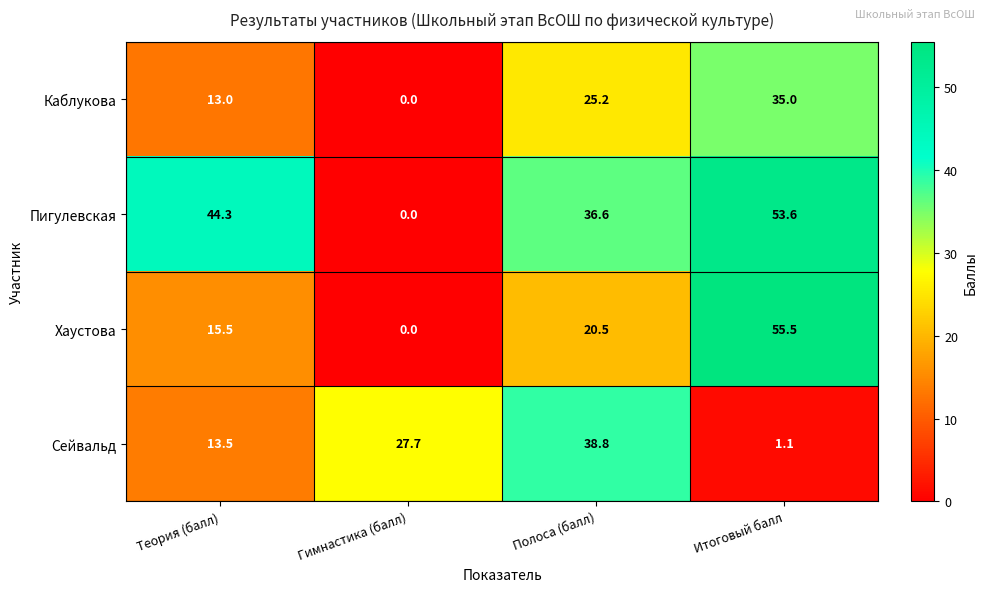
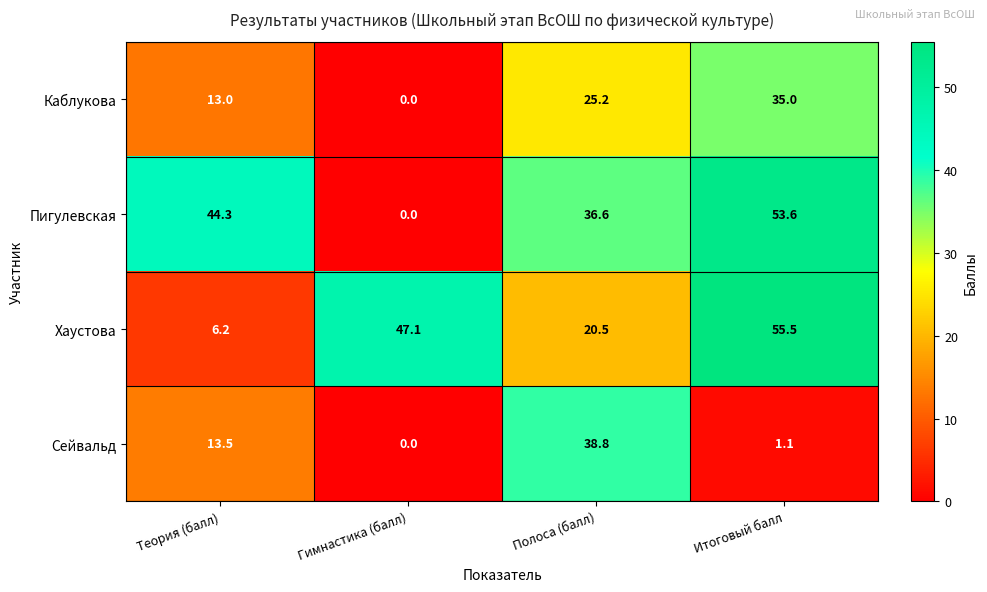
Хаустова, Теория (балл): 15.5 -> 6.2
Хаустова, Гимнастика (балл): 0.0 -> 47.1
Сейвальд, Гимнастика (балл): 27.7 -> 0.0
